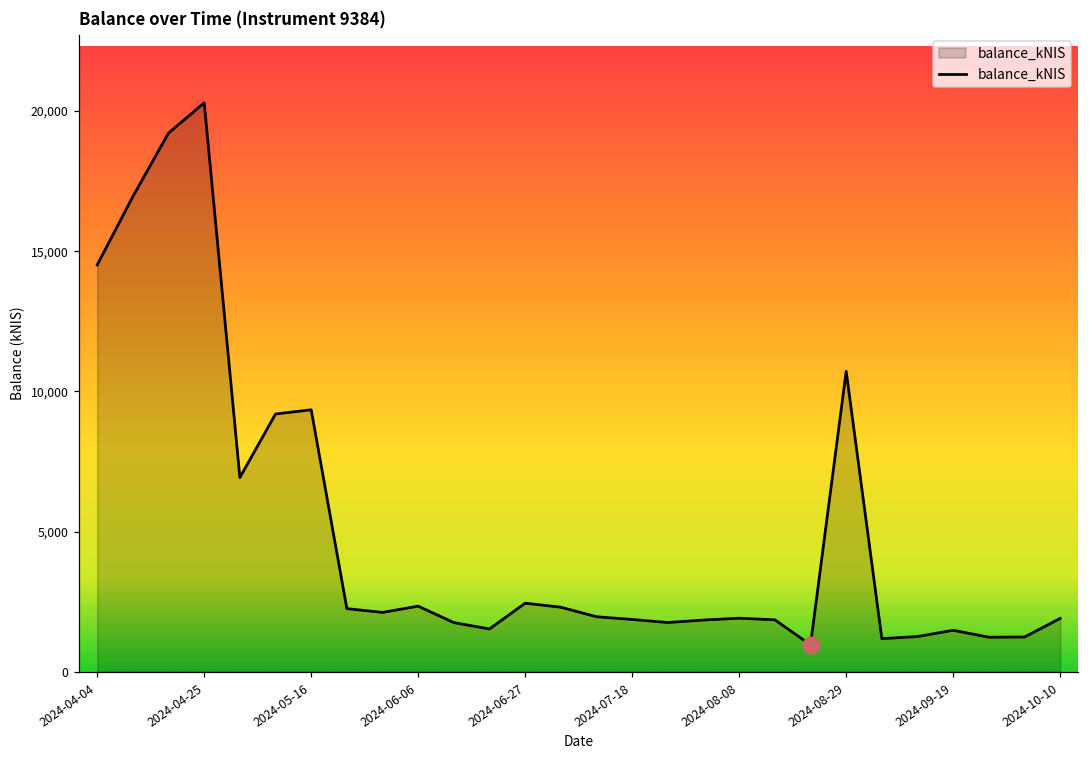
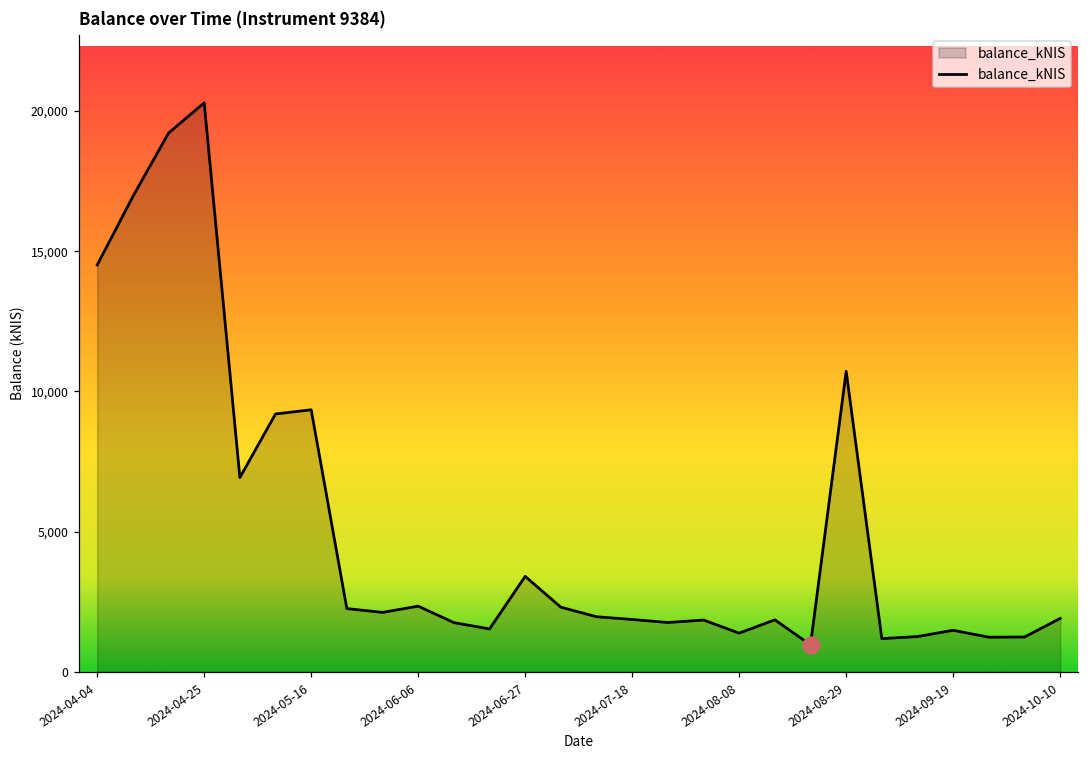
balance_kNIS, 2024-06-27: 2,400 -> 3,400
balance_kNIS, 2024-08-08: 1,900 -> 1,400
